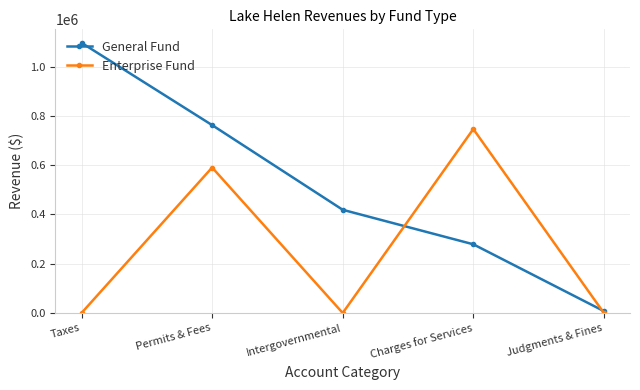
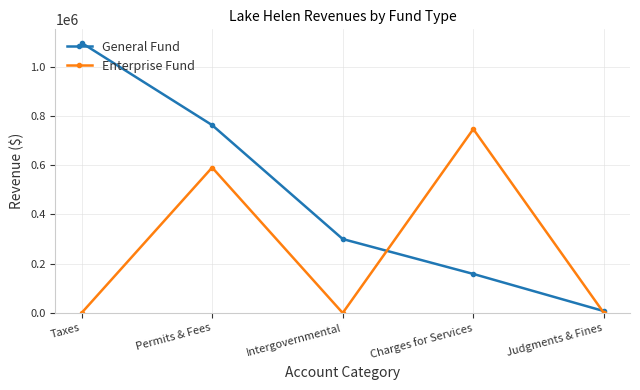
General Fund, Intergovernmental: 420000 -> 300000
General Fund, Charges for Services: 280000 -> 160000
